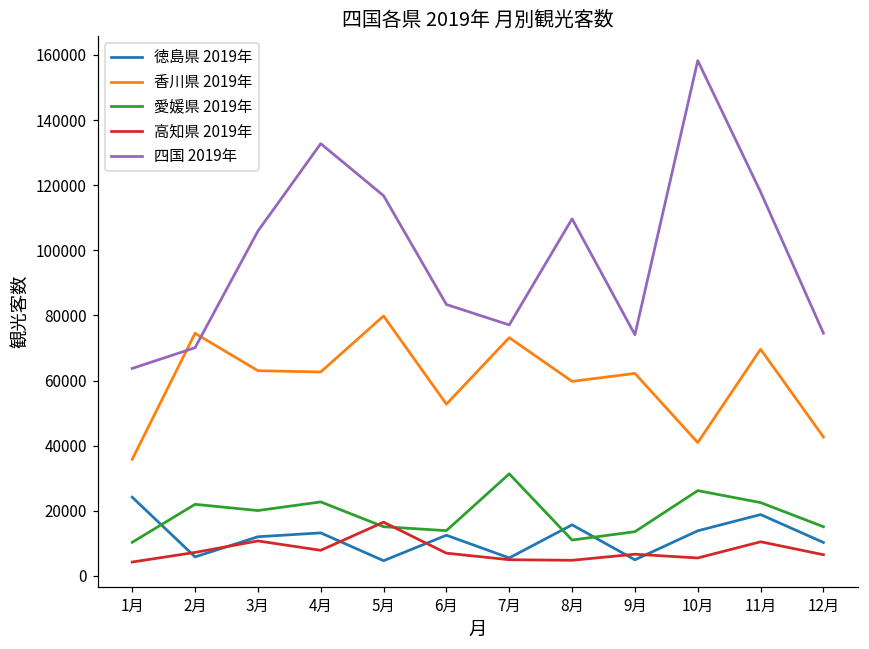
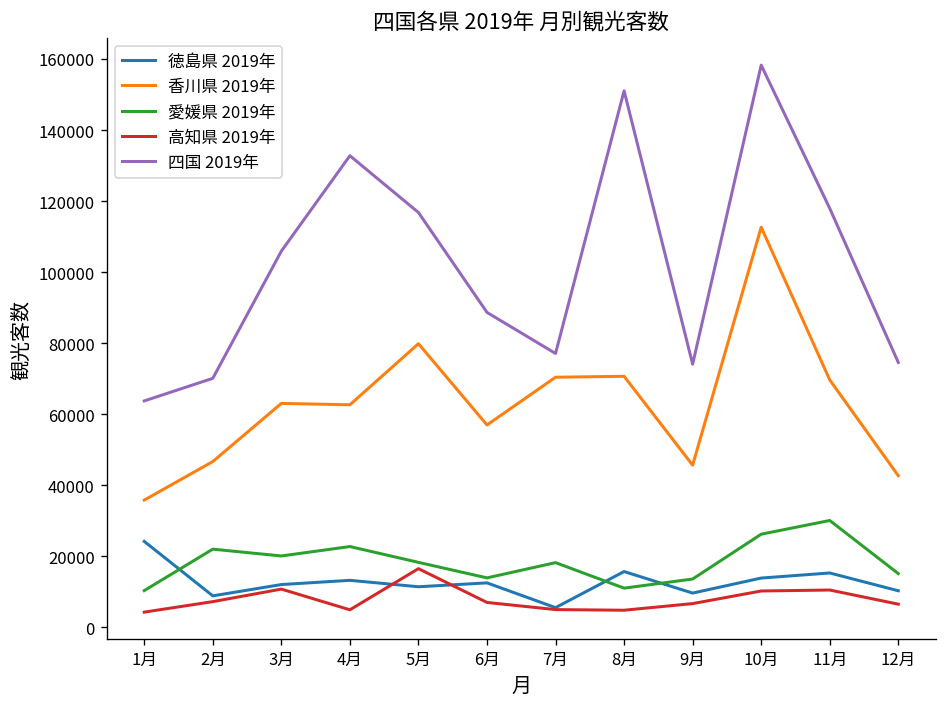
徳島県 2019年, 2月: 6000 -> 9000
香川県 2019年, 2月: 75000 -> 47000
高知県 2019年, 4月: 8000 -> 5000
徳島県 2019年, 5月: 5000 -> 11000
愛媛県 2019年, 5月: 15000 -> 18000
香川県 2019年, 6月: 53000 -> 57000
四国 2019年, 6月: 83000 -> 89000
香川県 2019年, 7月: 73000 -> 70000
愛媛県 2019年, 7月: 31000 -> 18000
香川県 2019年, 8月: 60000 -> 71000
四国 2019年, 8月: 110000 -> 151000
徳島県 2019年, 9月: 5000 -> 10000
香川県 2019年, 9月: 62000 -> 46000
香川県 2019年, 10月: 41000 -> 113000
高知県 2019年, 10月: 6000 -> 10000
徳島県 2019年, 11月: 19000 -> 15000
愛媛県 2019年, 11月: 23000 -> 30000
